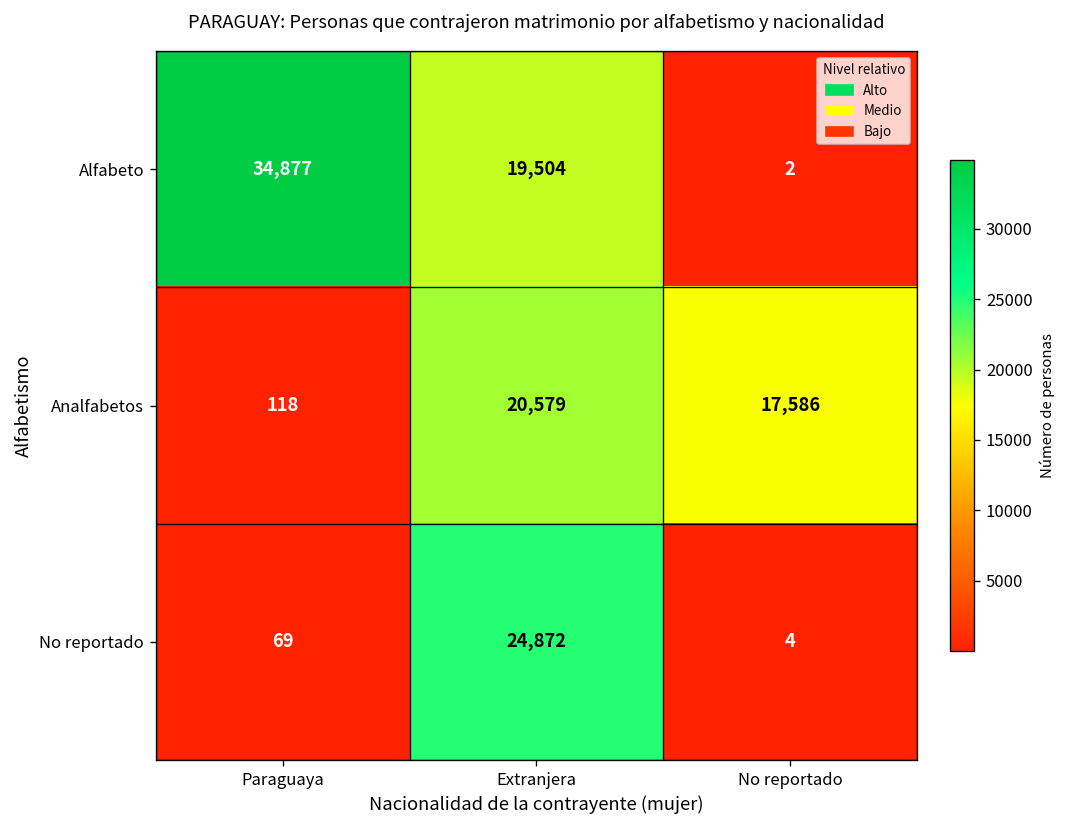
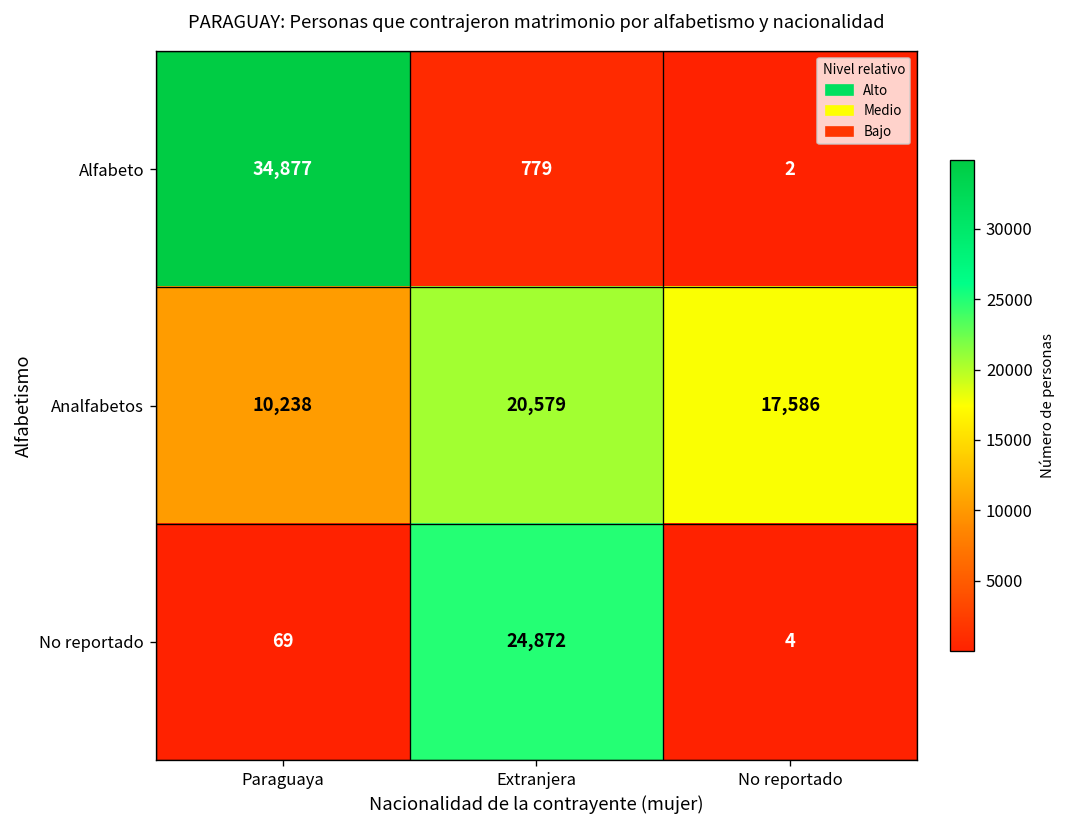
Alfabeto, Extranjera: 19,504 -> 779
Analfabetos, Paraguaya: 118 -> 10,238
